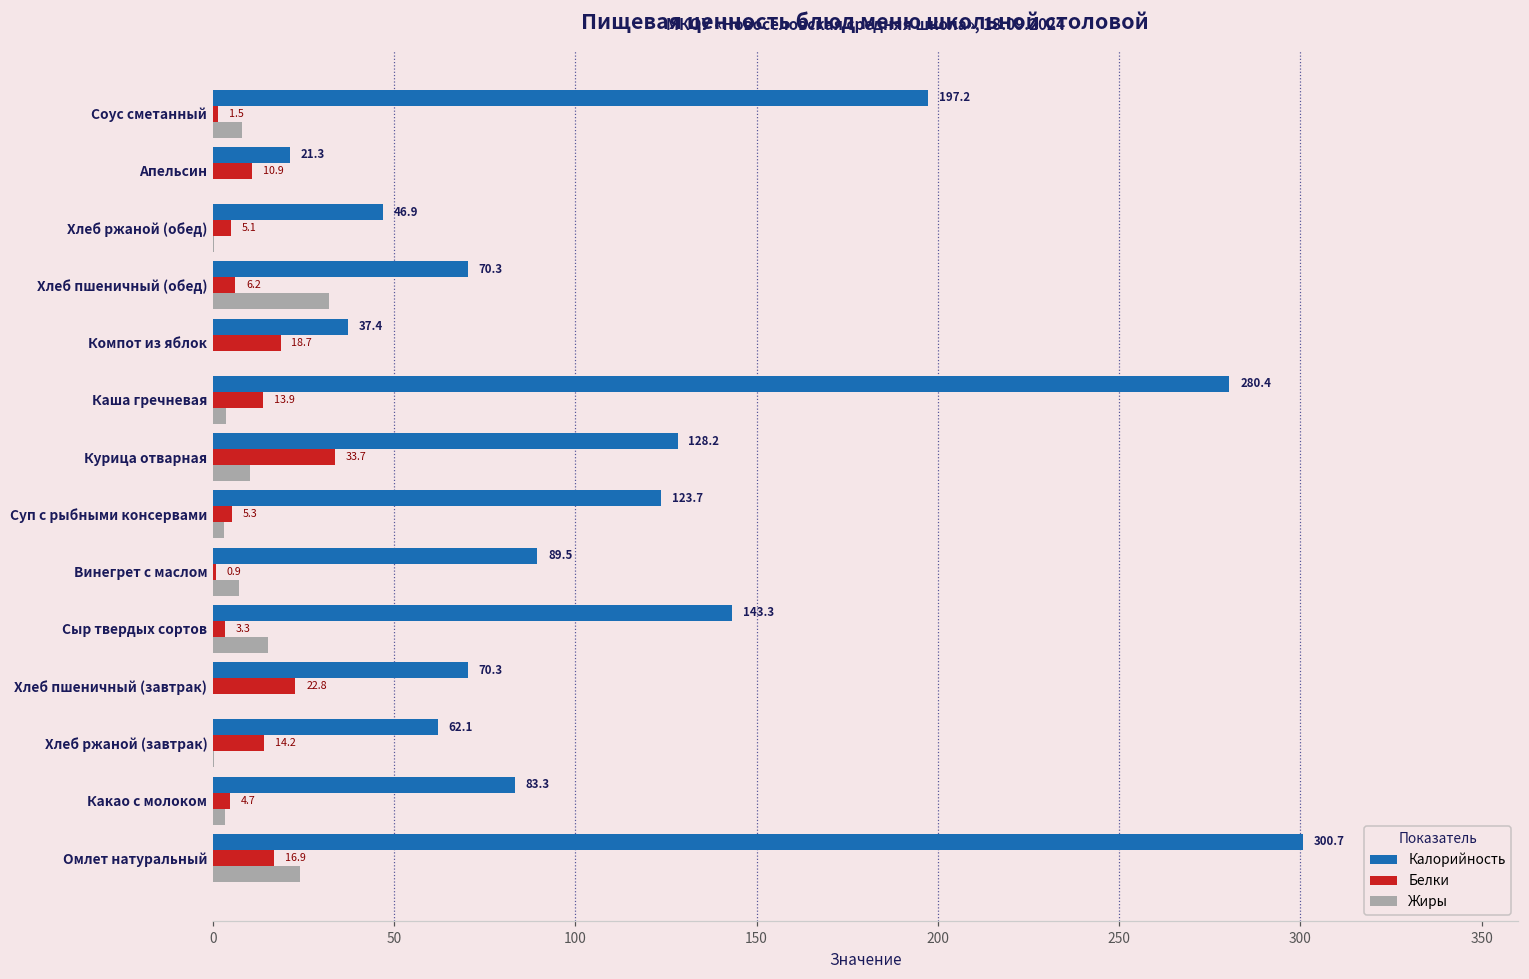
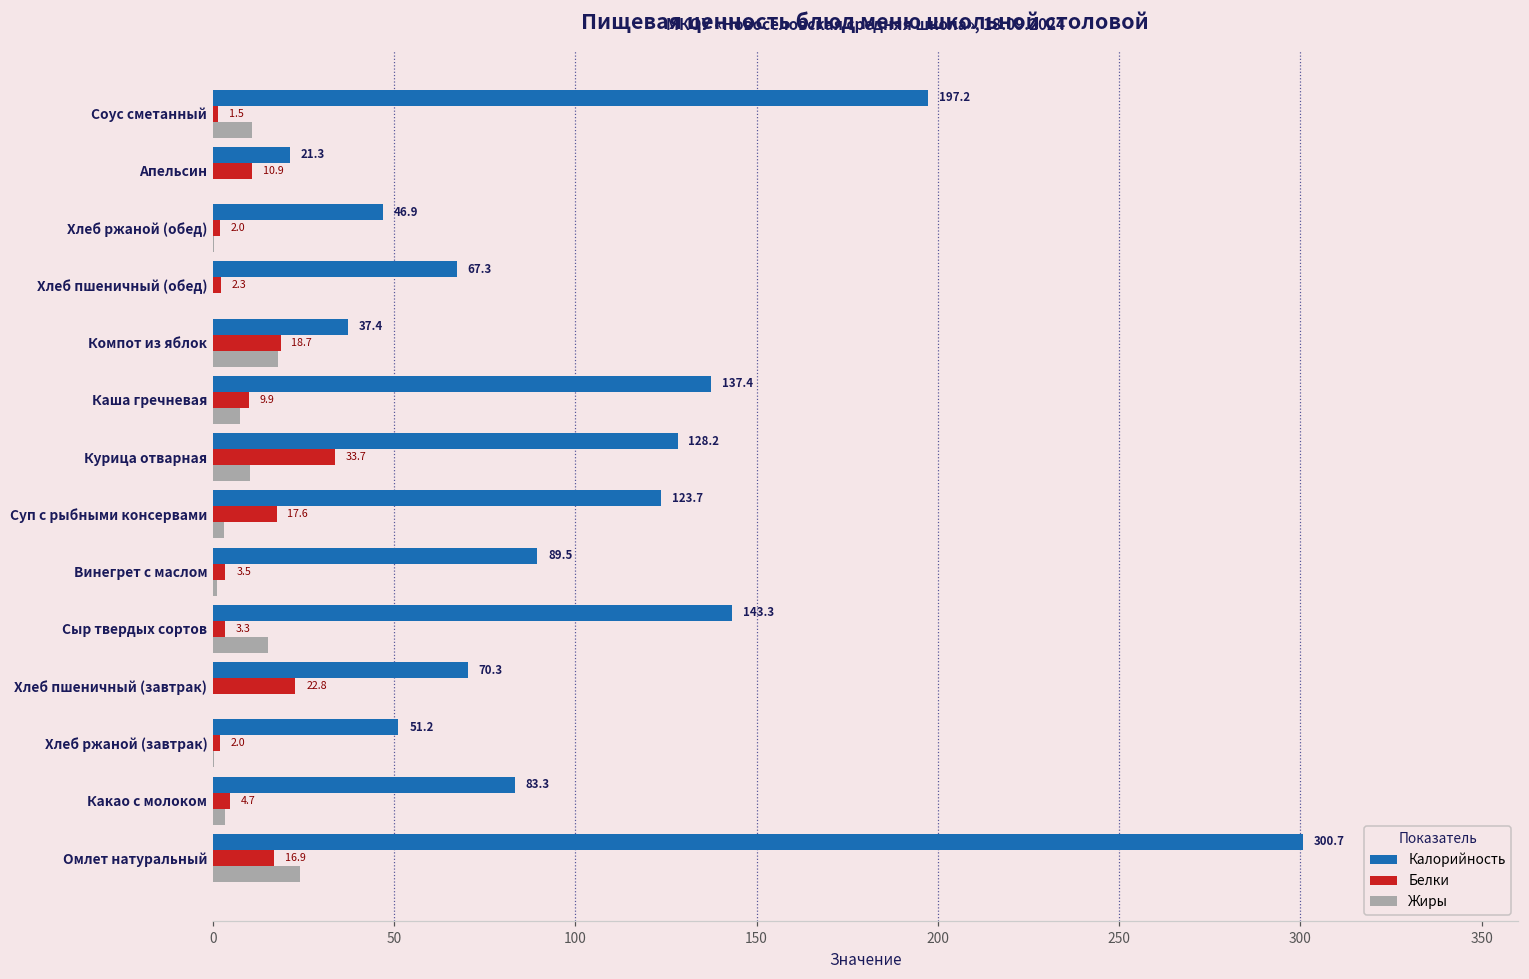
Жиры, Соус сметанный: 8 -> 11
Белки, Хлеб ржаной (обед): 5.1 -> 2.0
Калорийность, Хлеб пшеничный (обед): 70.3 -> 67.3
Белки, Хлеб пшеничный (обед): 6.2 -> 2.3
Жиры, Хлеб пшеничный (обед): 32 -> 0
Жиры, Компот из яблок: 0 -> 18
Калорийность, Каша гречневая: 280.4 -> 137.4
Белки, Каша гречневая: 13.9 -> 9.9
Жиры, Каша гречневая: 4 -> 8
Белки, Суп с рыбными консервами: 5.3 -> 17.6
Белки, Винегрет с маслом: 0.9 -> 3.5
Жиры, Винегрет с маслом: 7 -> 1
Калорийность, Хлеб ржаной (завтрак): 62.1 -> 51.2
Белки, Хлеб ржаной (завтрак): 14.2 -> 2.0
